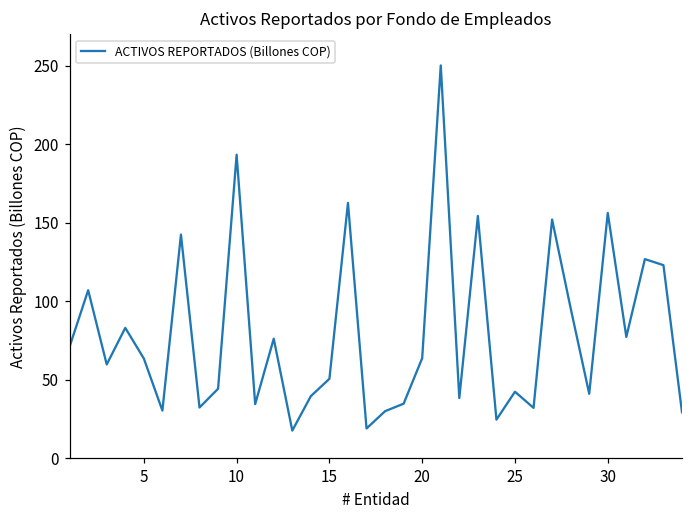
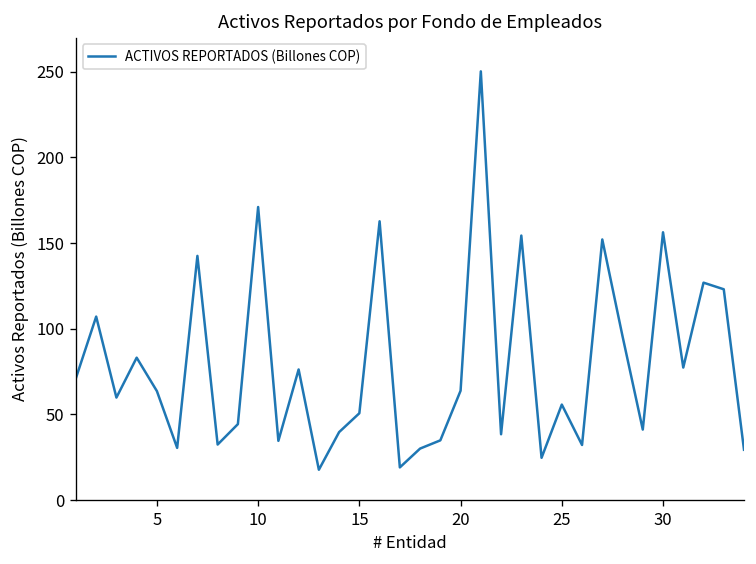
10: 193 -> 171
25: 42 -> 56
